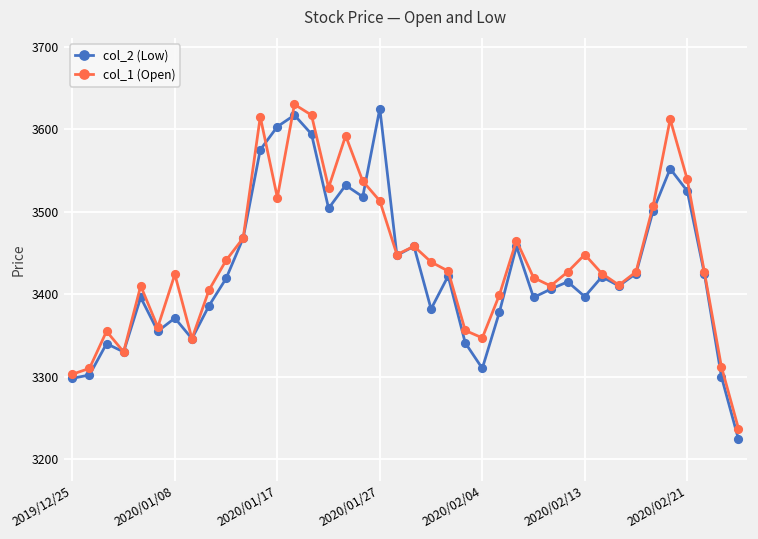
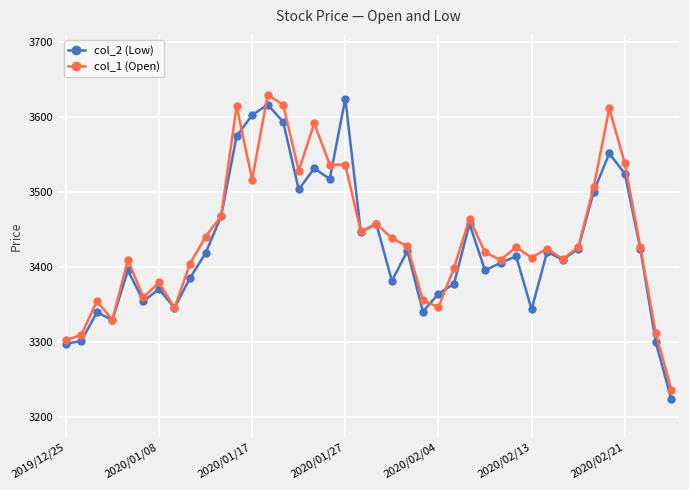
col_1 (Open), 2020/01/08: 3420 -> 3380
col_1 (Open), 2020/01/27: 3510 -> 3540
col_2 (Low), 2020/02/04: 3310 -> 3370
col_2 (Low), 2020/02/13: 3400 -> 3340
col_1 (Open), 2020/02/13: 3450 -> 3410
